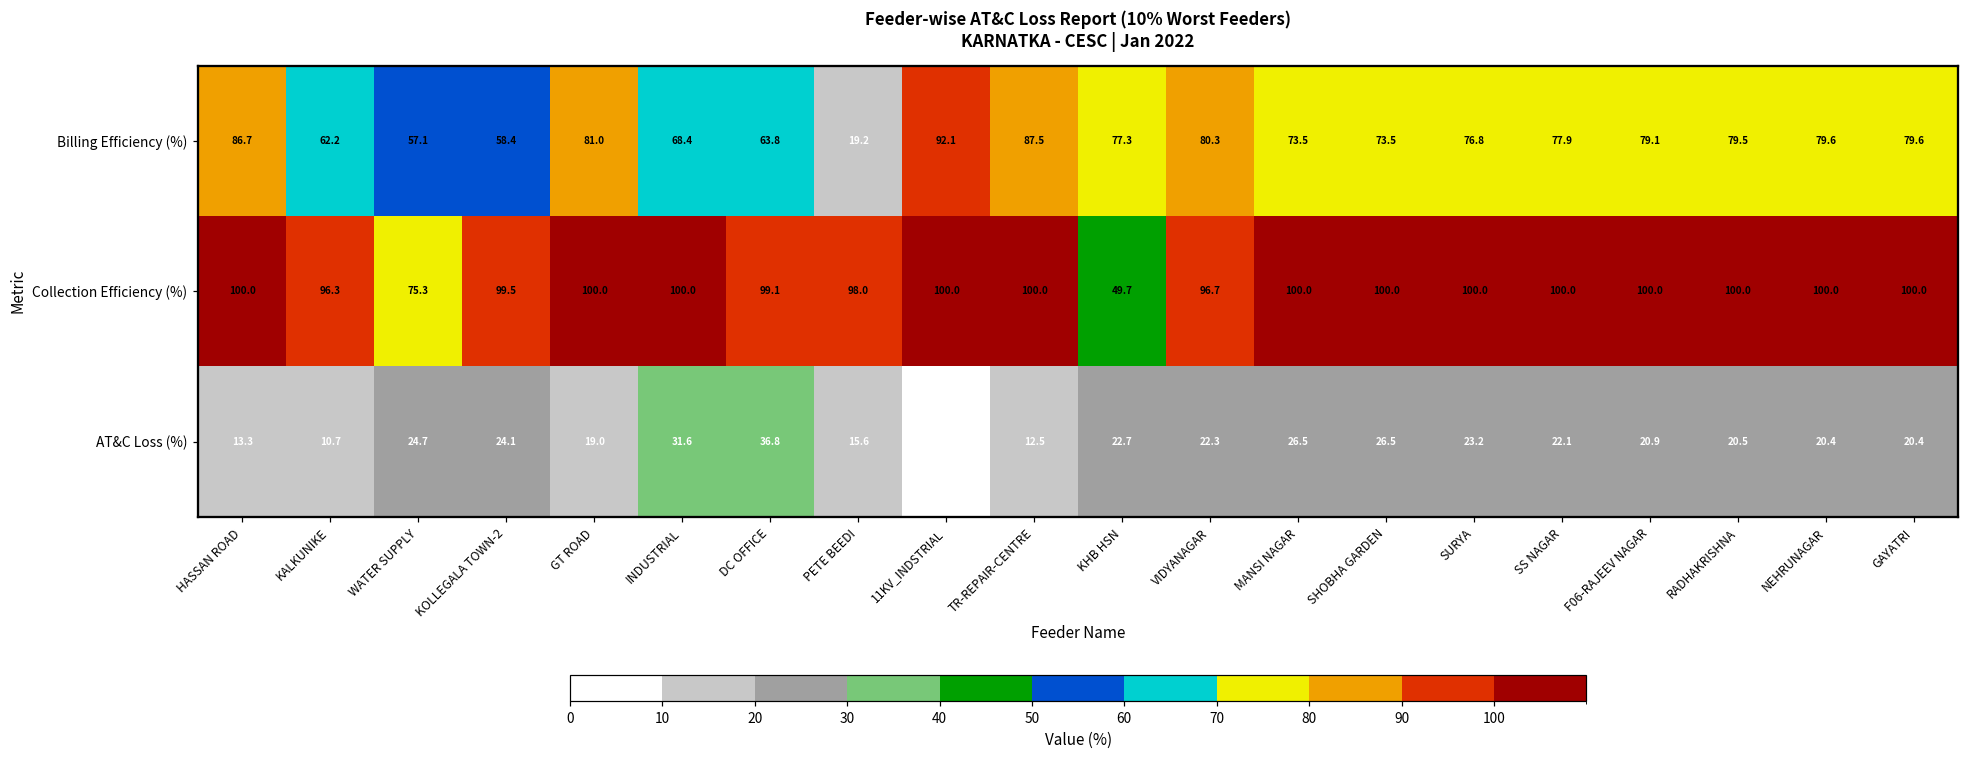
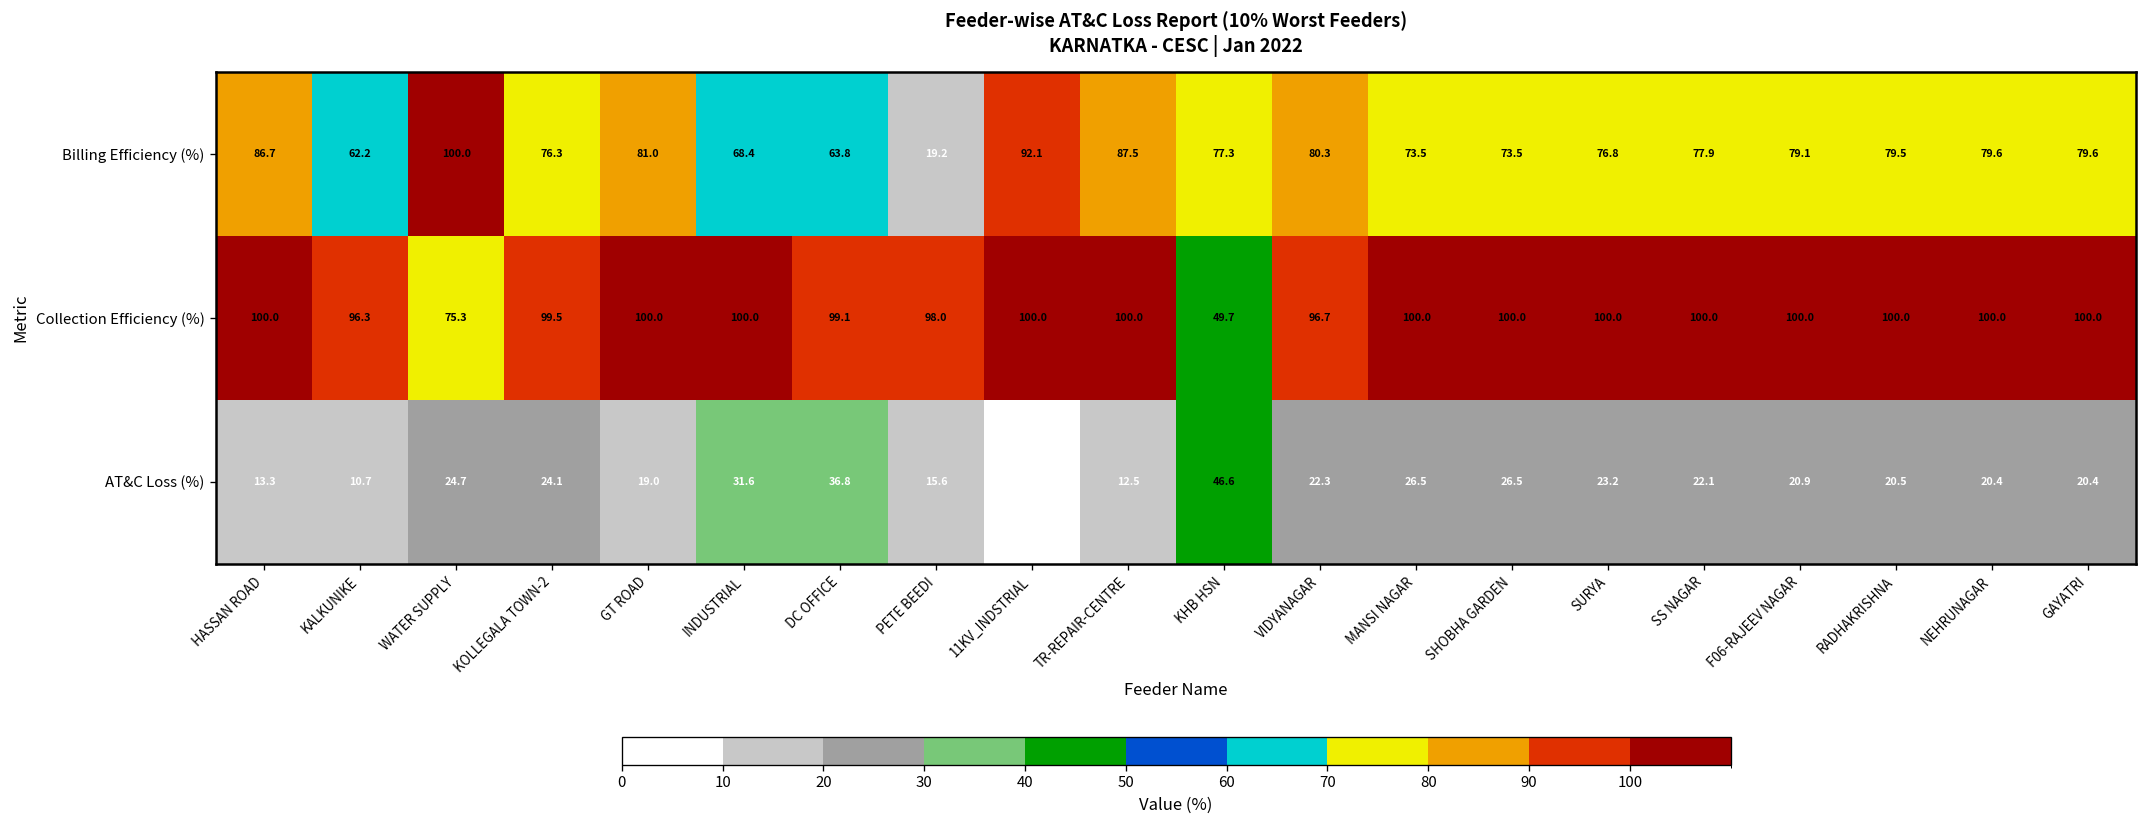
Billing Efficiency (%), WATER SUPPLY: 57.1 -> 100.0
Billing Efficiency (%), KOLLEGALA TOWN-2: 58.4 -> 76.3
AT&C Loss (%), KHB HSN: 22.7 -> 46.6
